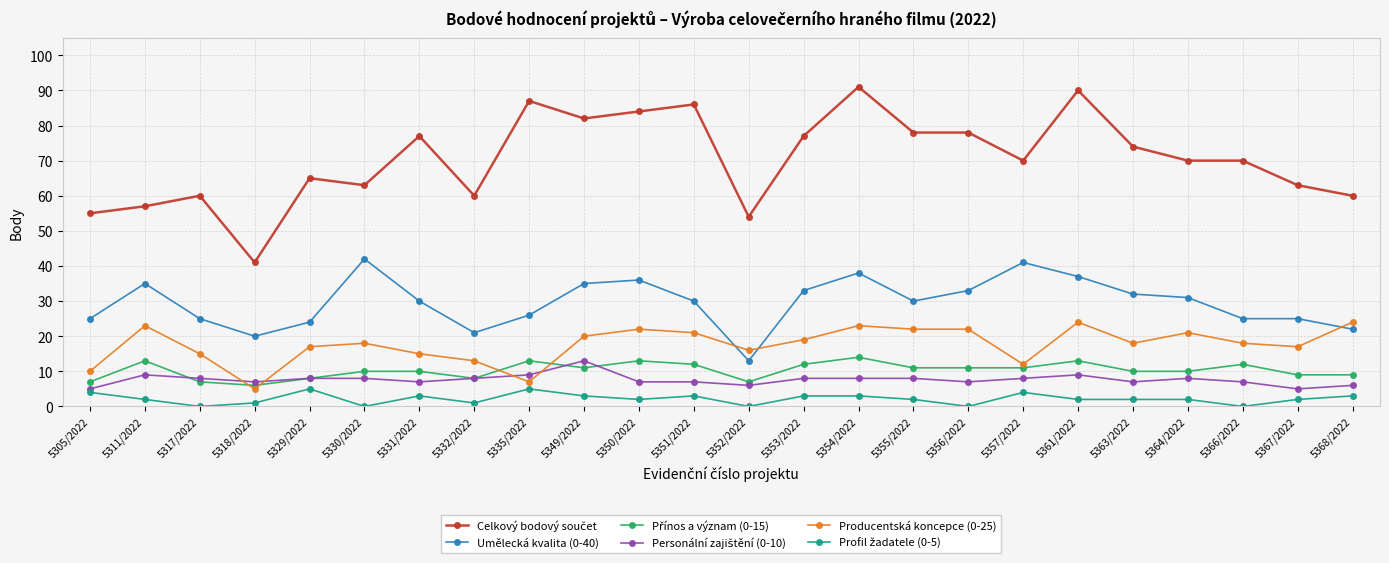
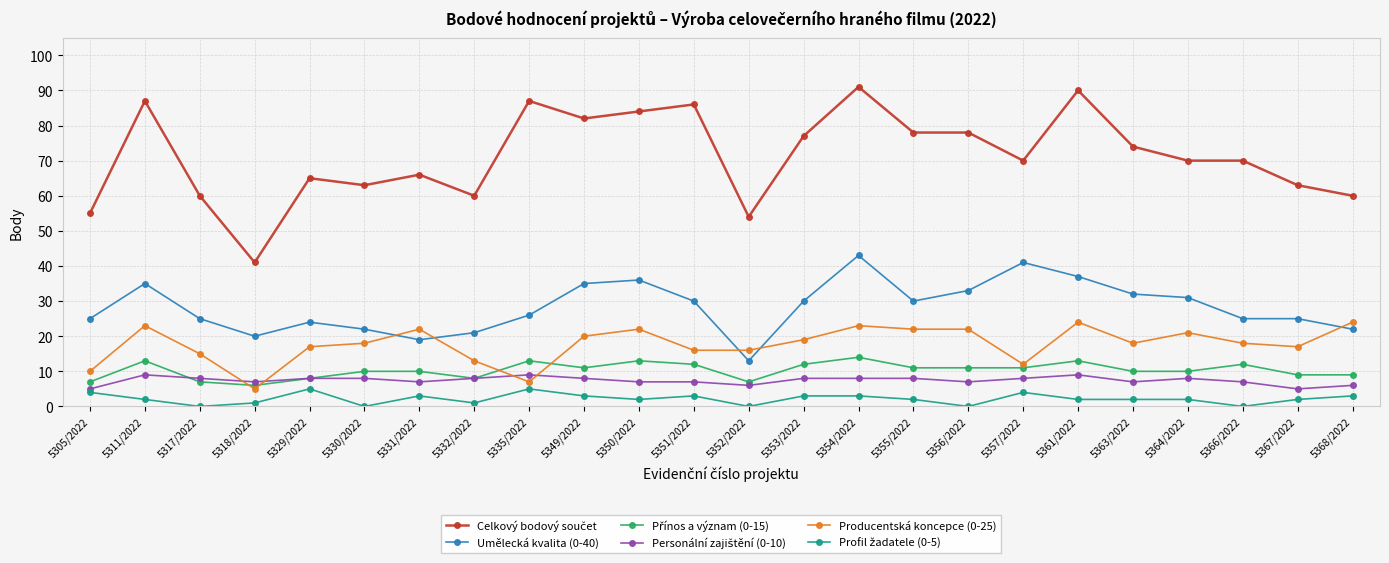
Celkový bodový součet, 5311/2022: 57 -> 87
Umělecká kvalita (0-40), 5330/2022: 42 -> 22
Celkový bodový součet, 5331/2022: 77 -> 66
Umělecká kvalita (0-40), 5331/2022: 30 -> 19
Producentská koncepce (0-25), 5331/2022: 15 -> 22
Personální zajištění (0-10), 5349/2022: 13 -> 8
Producentská koncepce (0-25), 5351/2022: 21 -> 16
Umělecká kvalita (0-40), 5353/2022: 33 -> 30
Umělecká kvalita (0-40), 5354/2022: 38 -> 43
